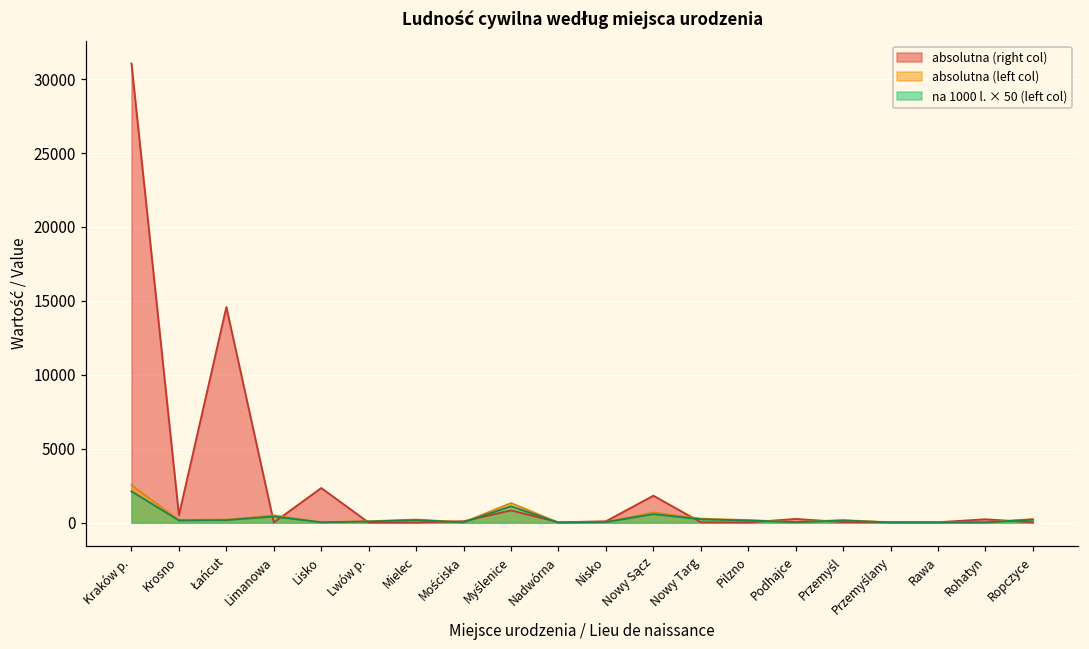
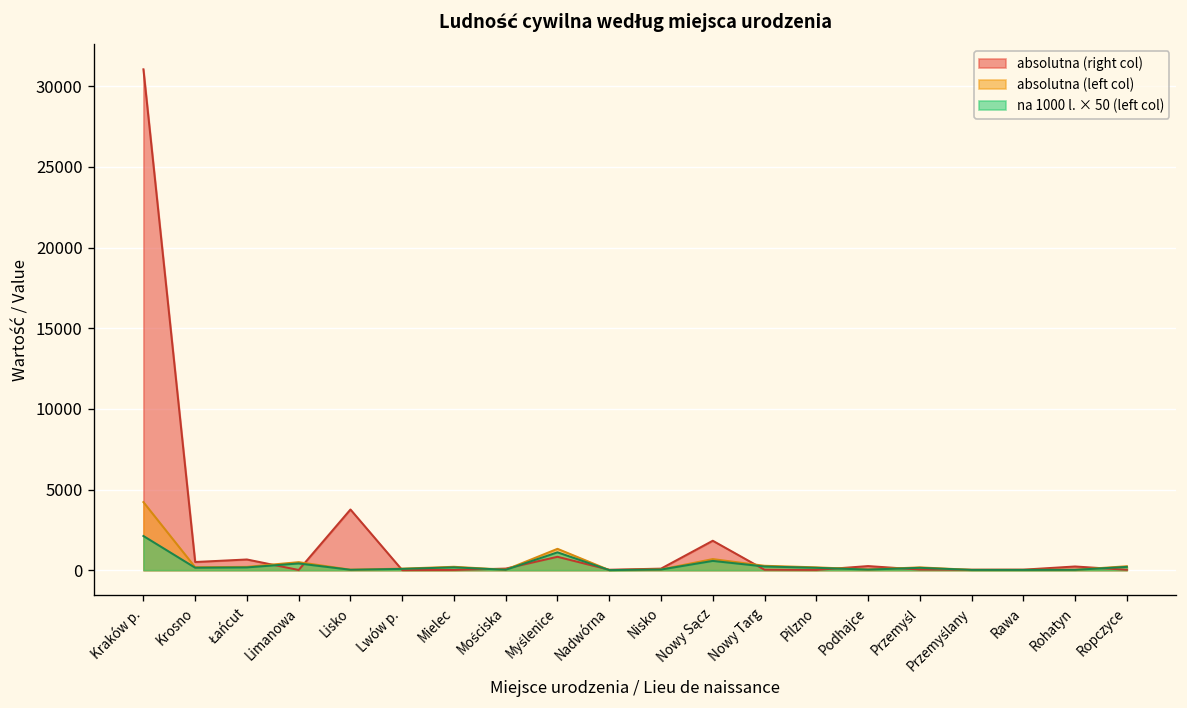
absolutna (left col), Kraków p.: 2500 -> 4200
absolutna (right col), Łańcut: 14600 -> 700
absolutna (right col), Lisko: 2300 -> 3800
